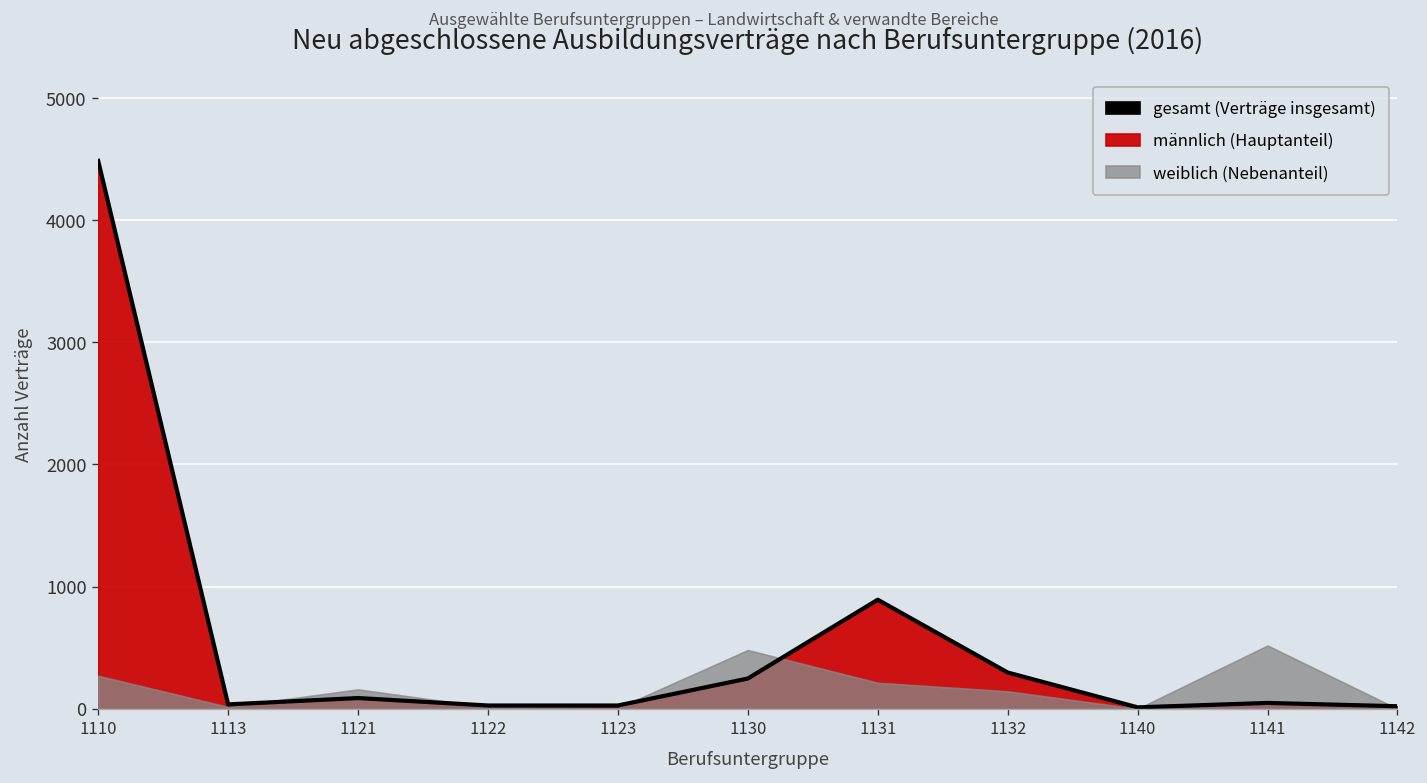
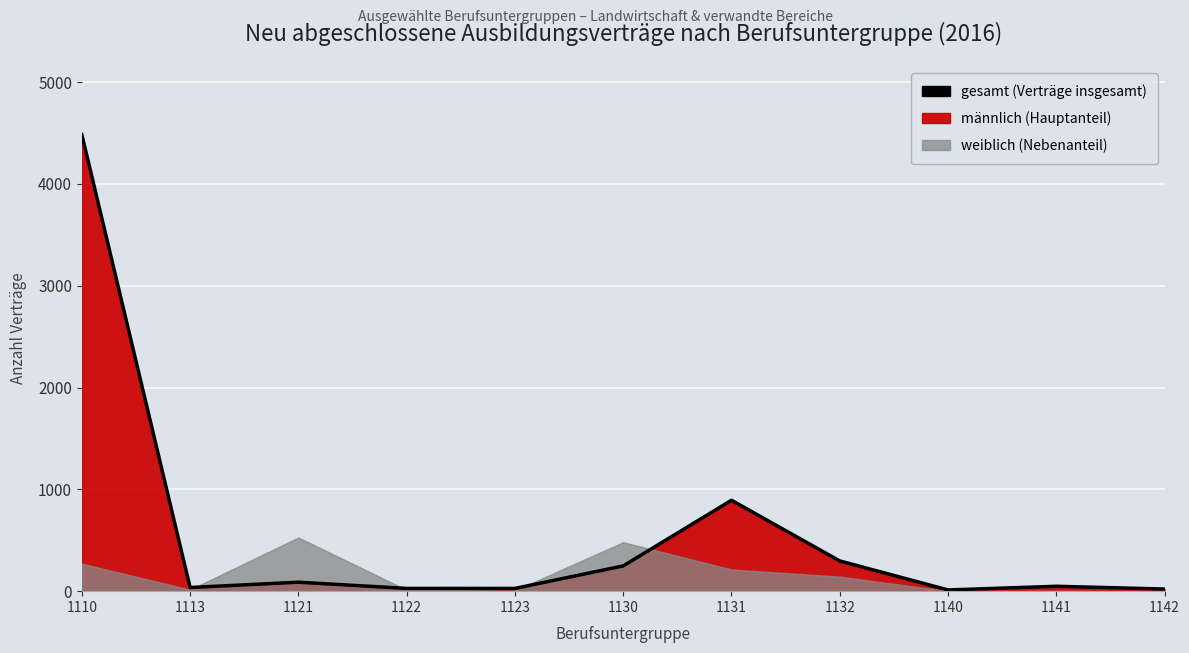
weiblich (Nebenanteil), 1121: 160 -> 530
weiblich (Nebenanteil), 1141: 520 -> 0
